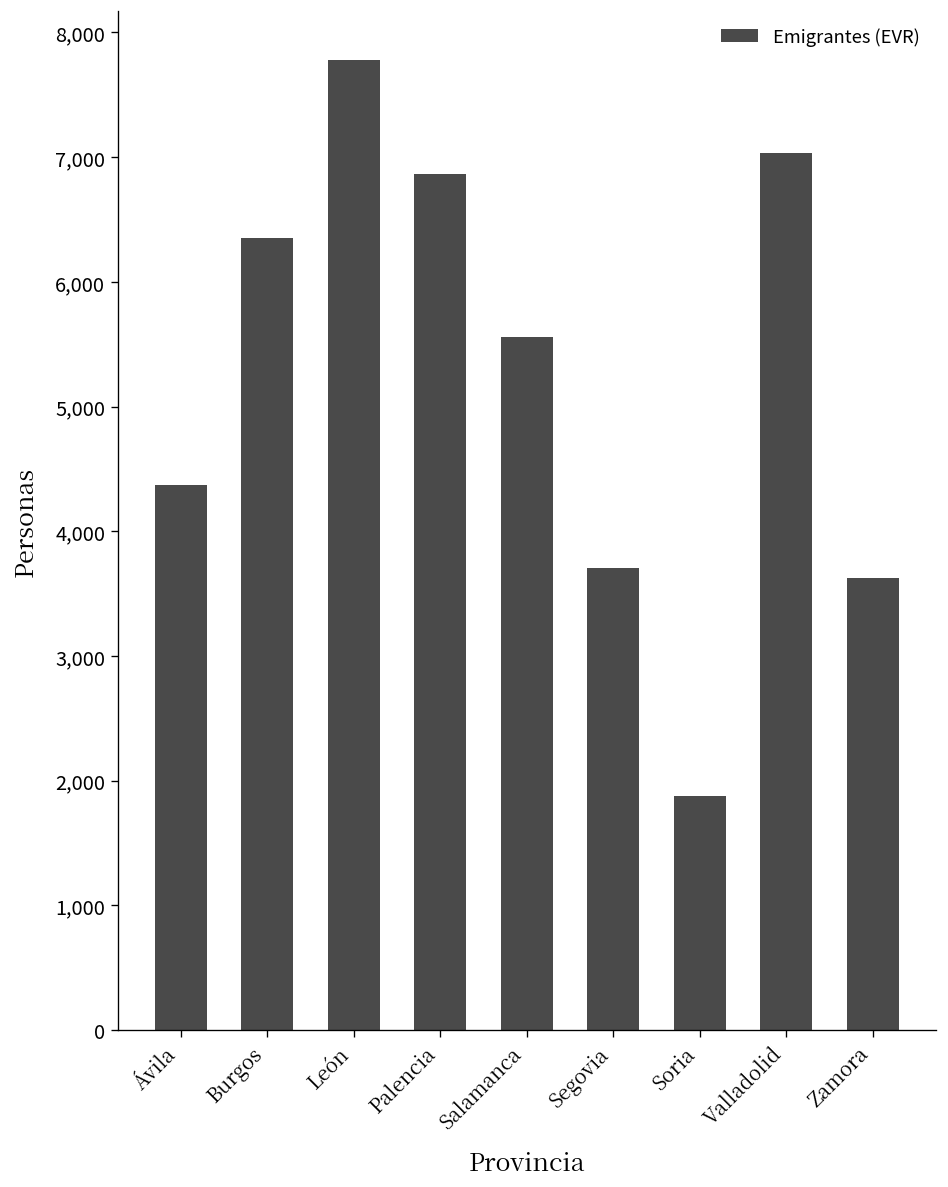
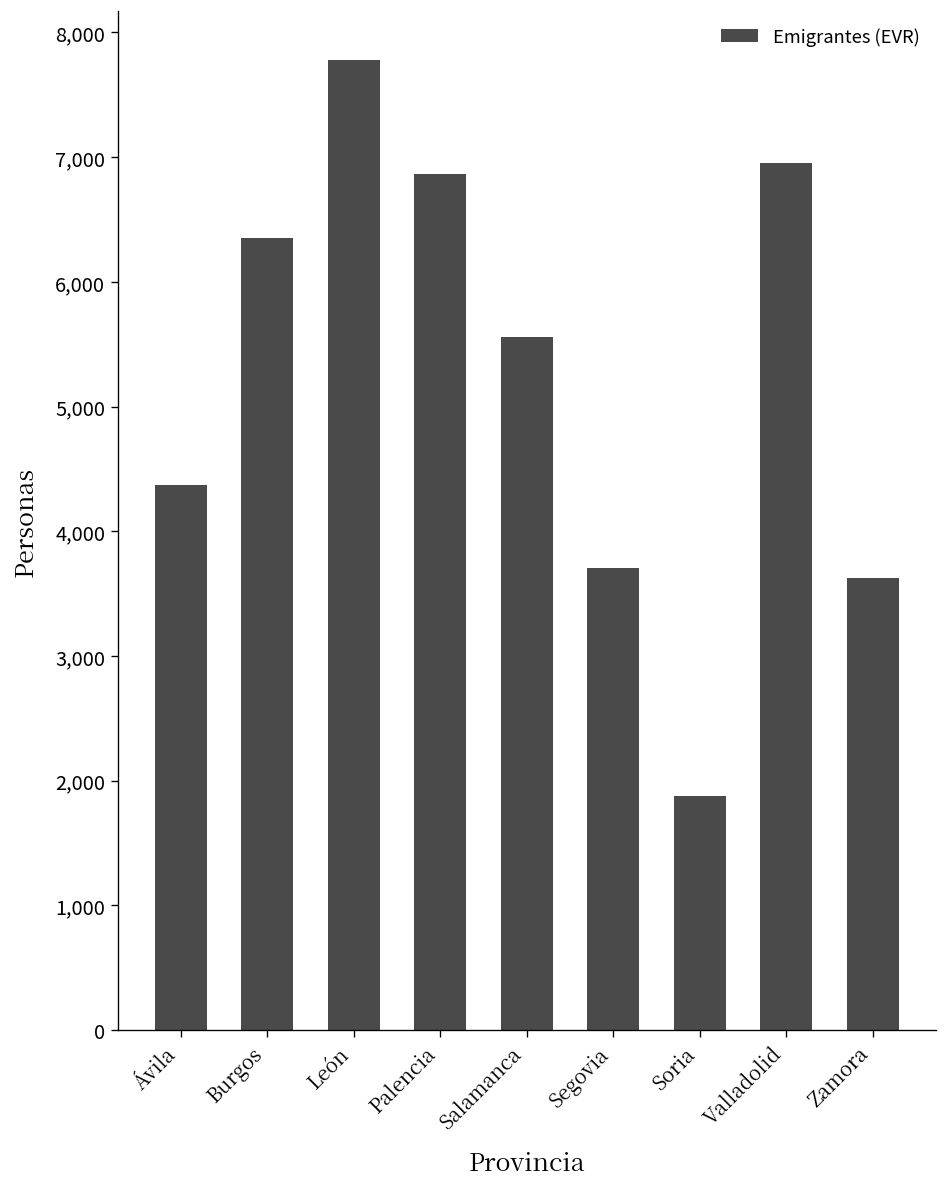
Valladolid: 7,030 -> 6,960
